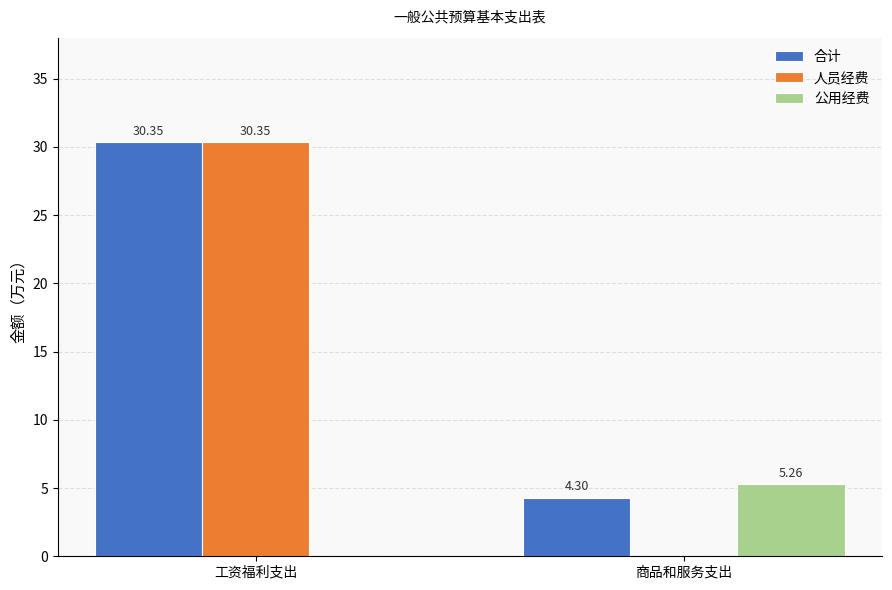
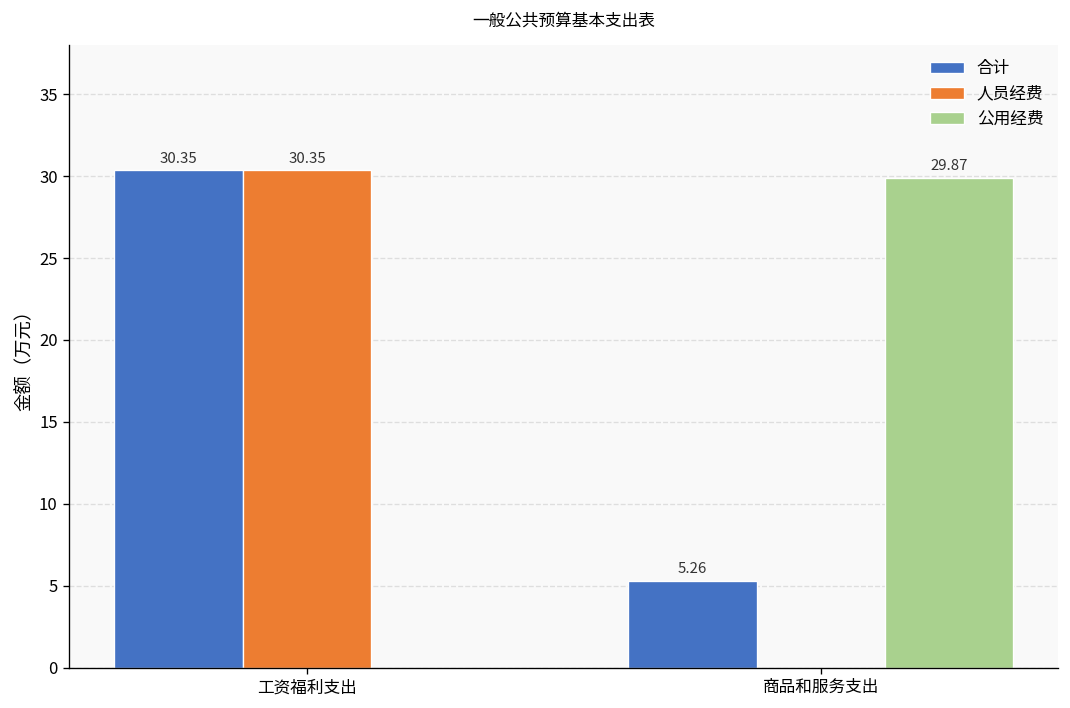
合计, 商品和服务支出: 4.30 -> 5.26
公用经费, 商品和服务支出: 5.26 -> 29.87
